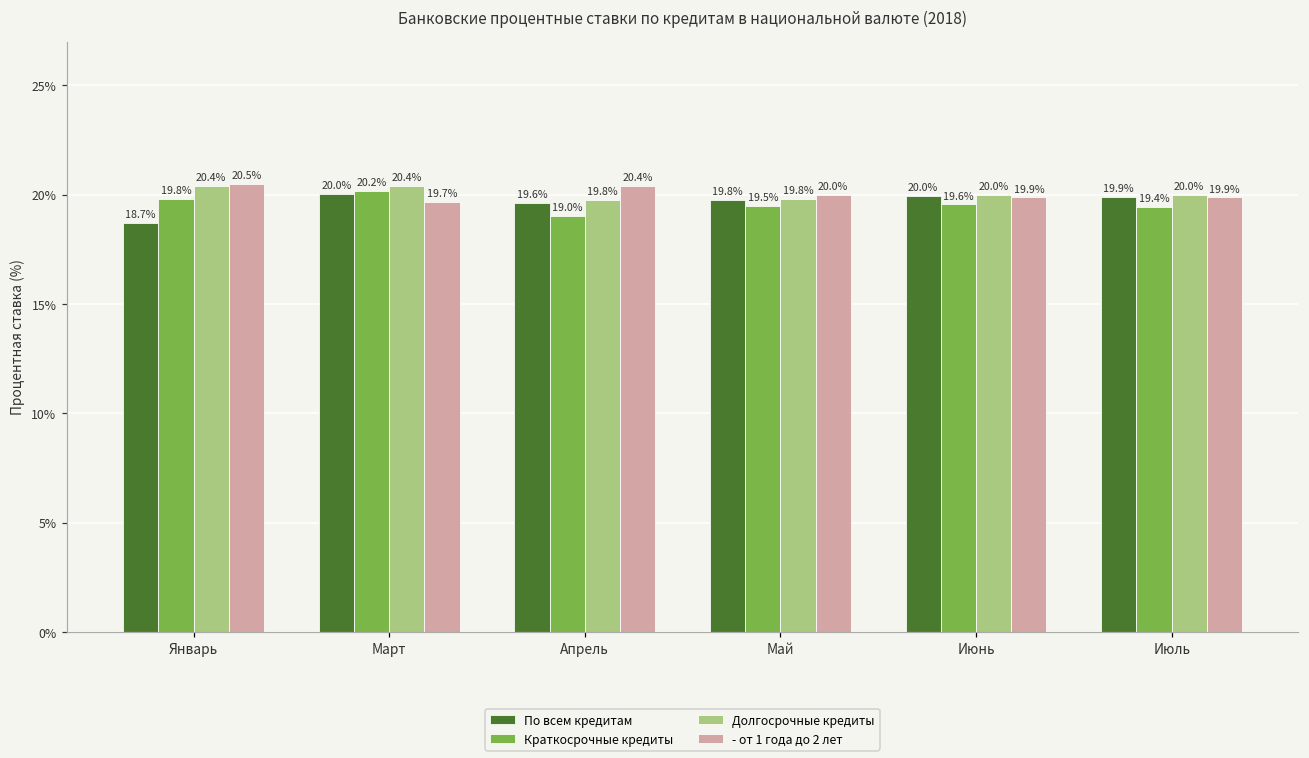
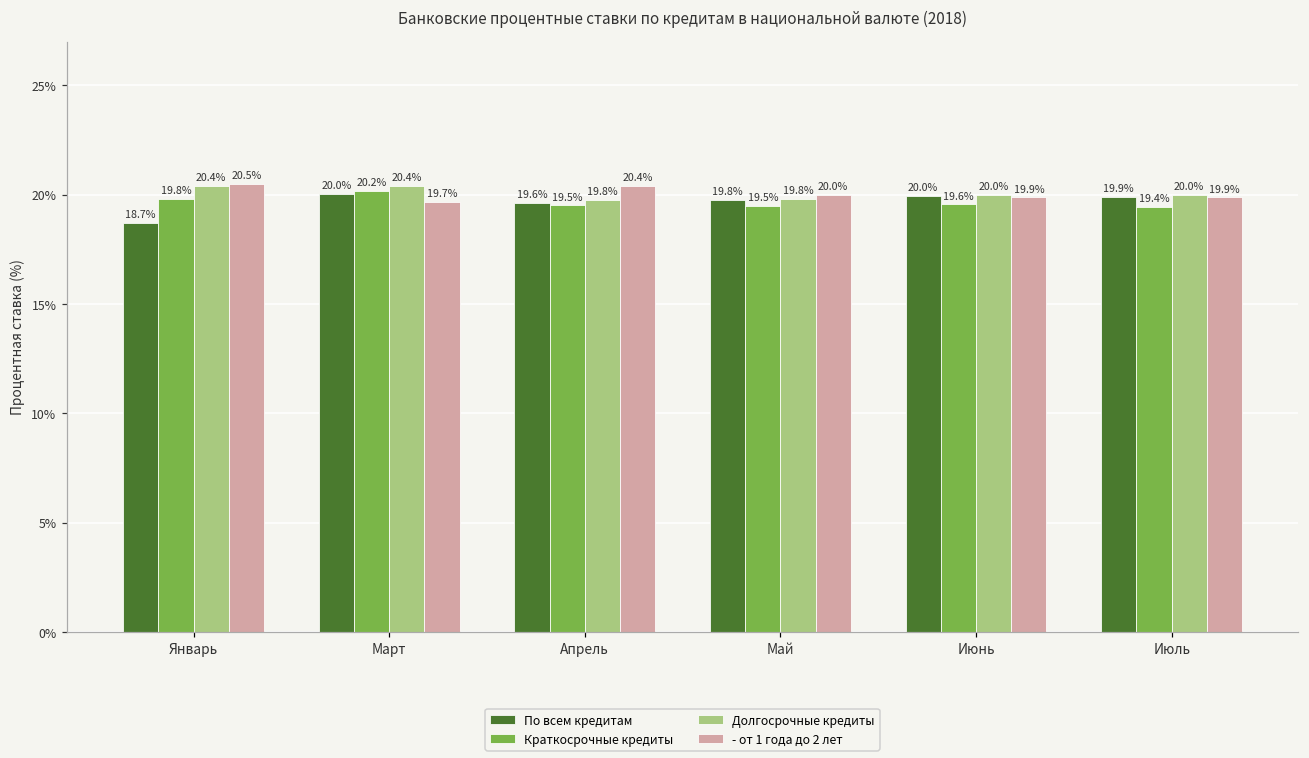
Краткосрочные кредиты, Апрель: 19.0% -> 19.5%
